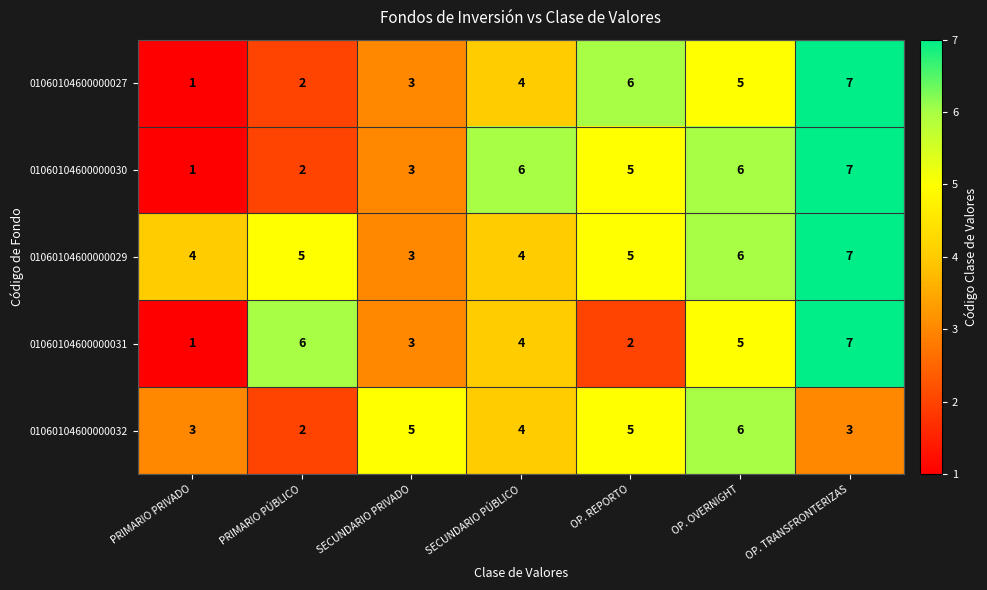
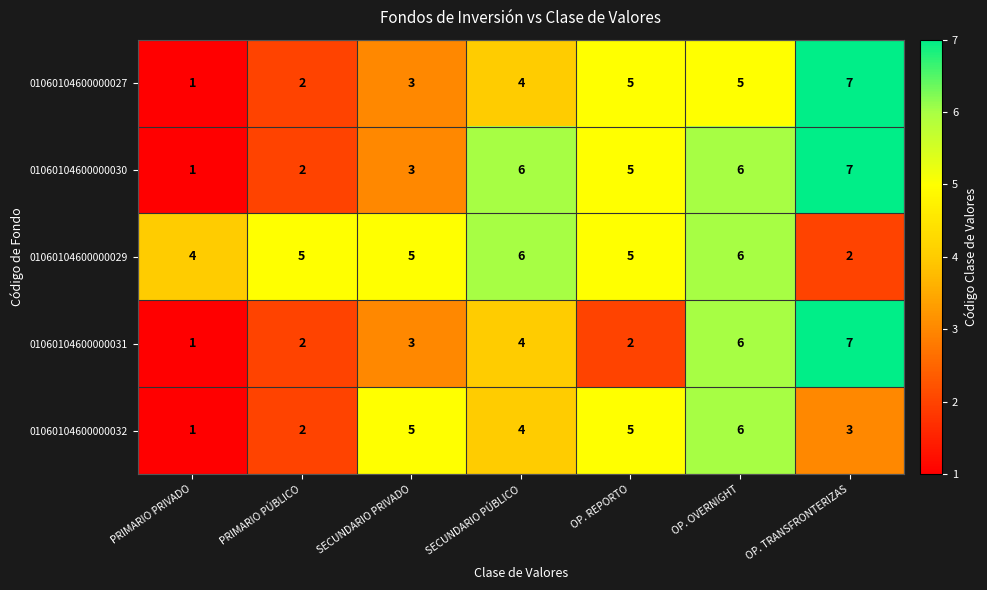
01060104600000027, OP. REPORTO: 6 -> 5
01060104600000029, SECUNDARIO PRIVADO: 3 -> 5
01060104600000029, SECUNDARIO PÚBLICO: 4 -> 6
01060104600000029, OP. TRANSFRONTERIZAS: 7 -> 2
01060104600000031, PRIMARIO PÚBLICO: 6 -> 2
01060104600000031, OP. OVERNIGHT: 5 -> 6
01060104600000032, PRIMARIO PRIVADO: 3 -> 1
